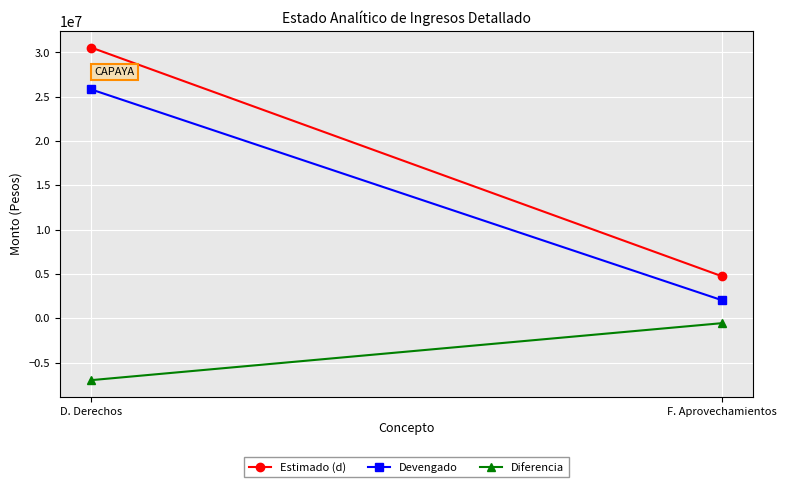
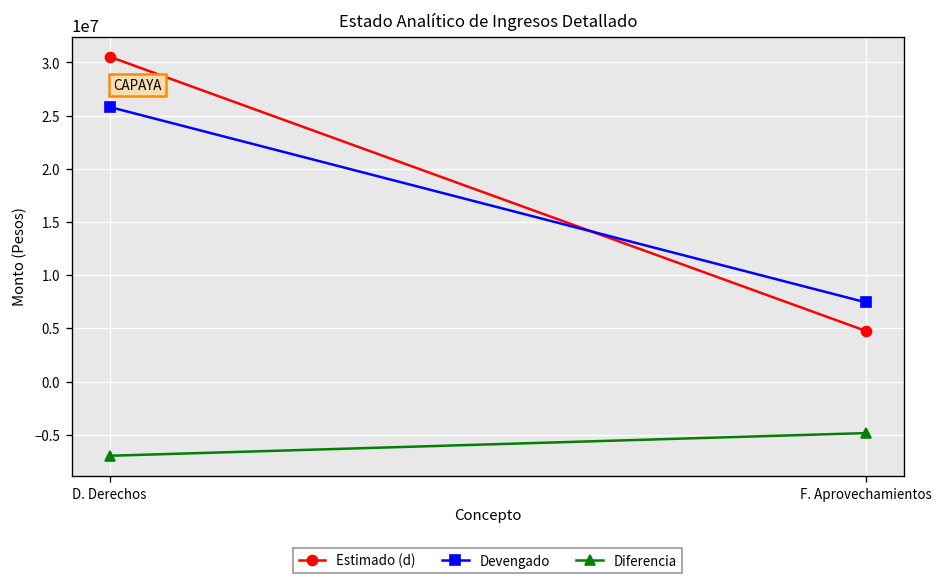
Devengado, F. Aprovechamientos: 2000000 -> 7000000
Diferencia, F. Aprovechamientos: -1000000 -> -5000000
